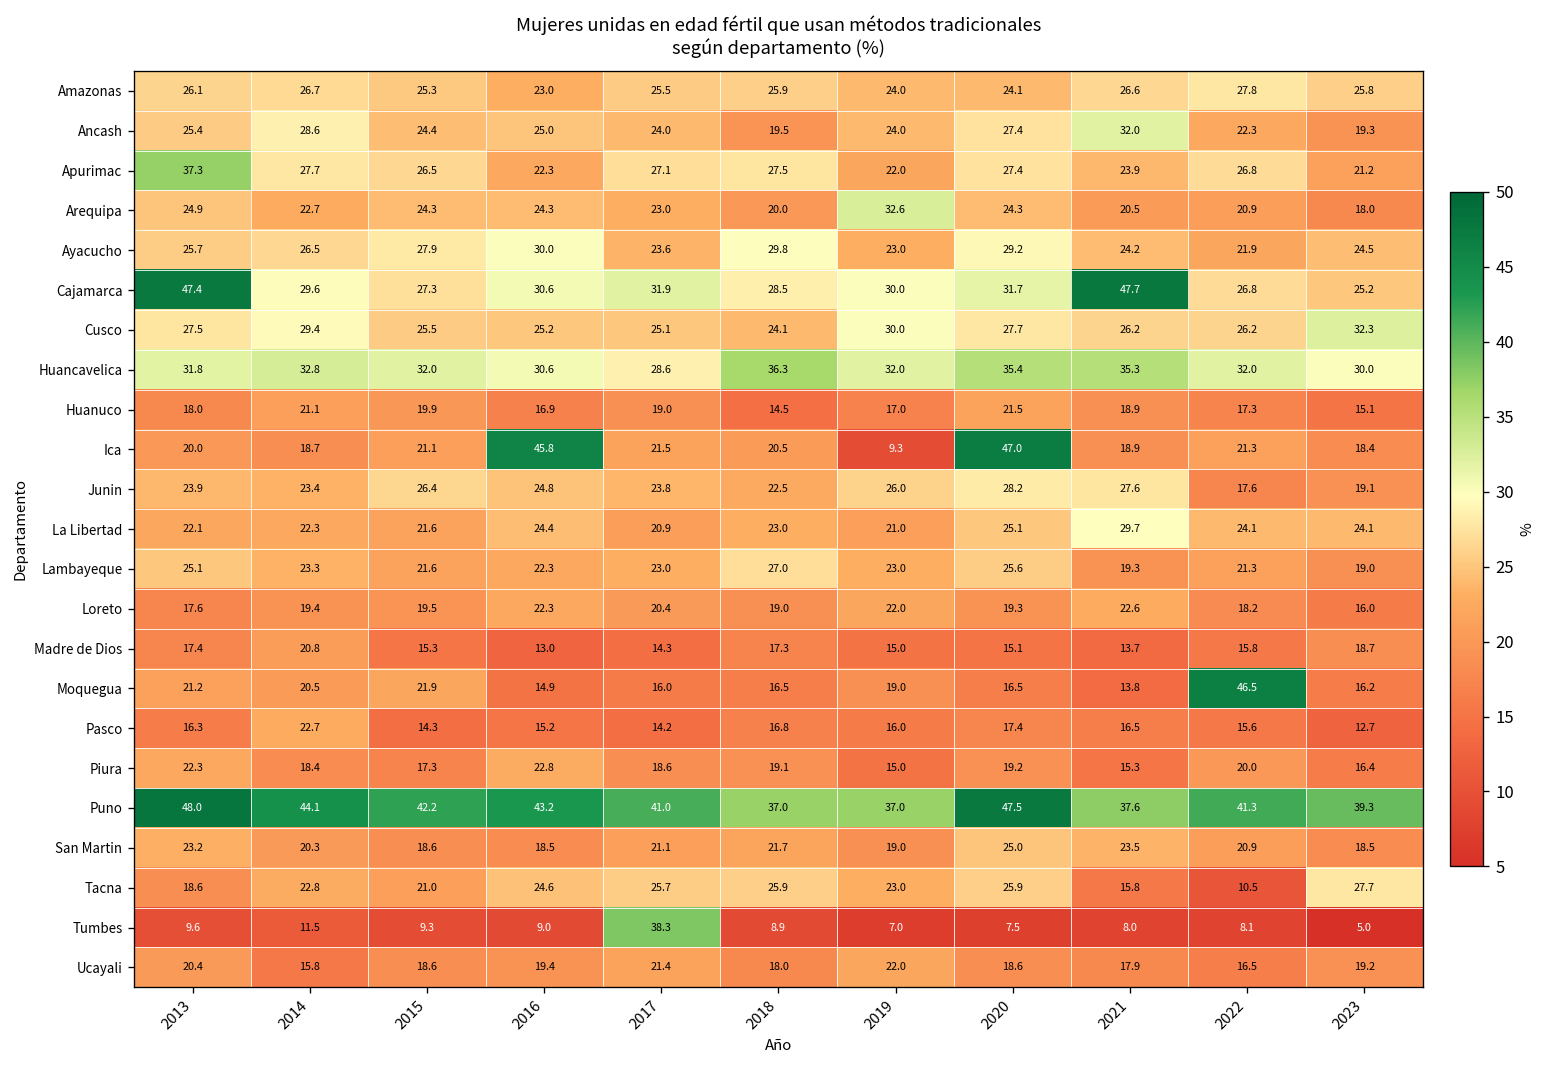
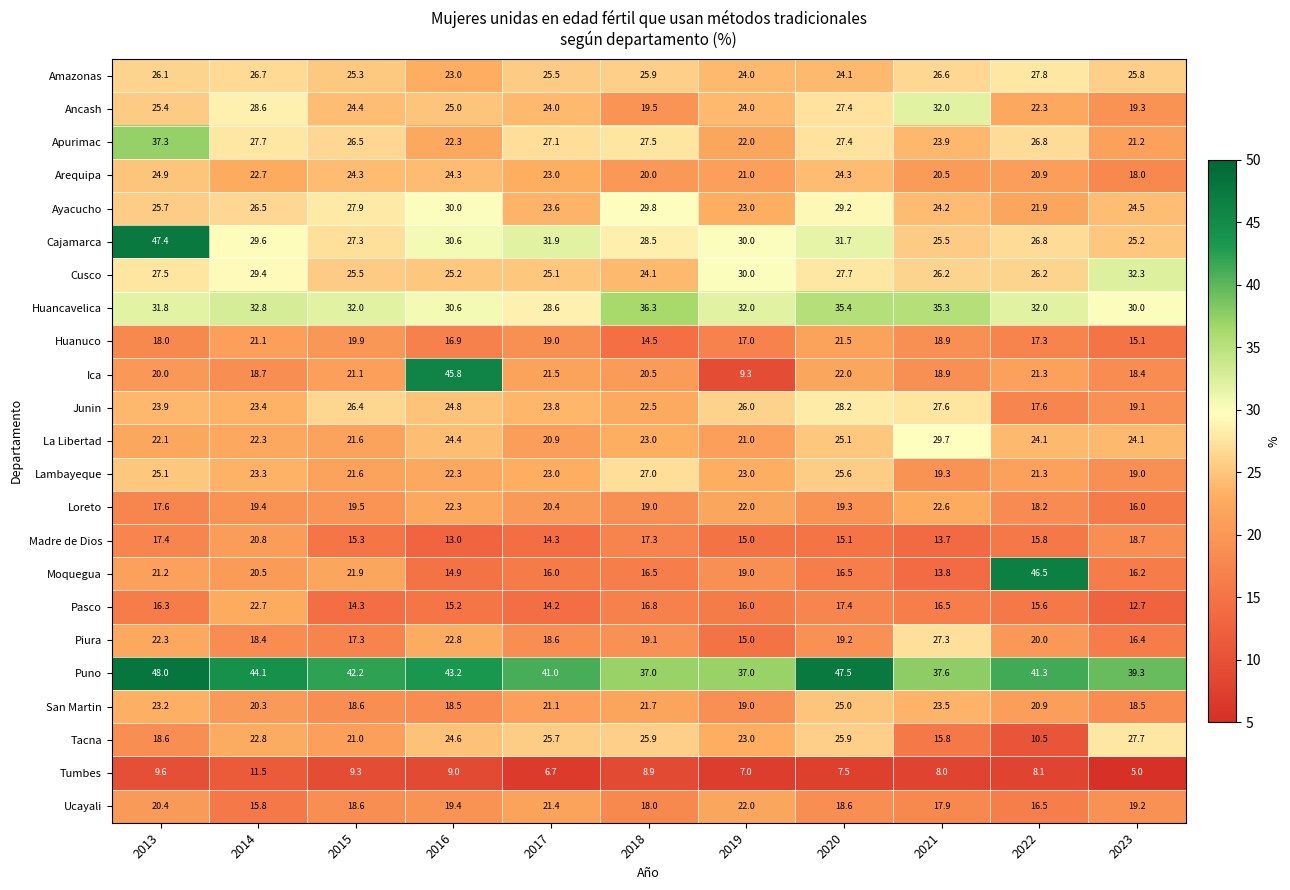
Arequipa, 2019: 32.6 -> 21.0
Cajamarca, 2021: 47.7 -> 25.5
Ica, 2020: 47.0 -> 22.0
Piura, 2021: 15.3 -> 27.3
Tumbes, 2017: 38.3 -> 6.7
